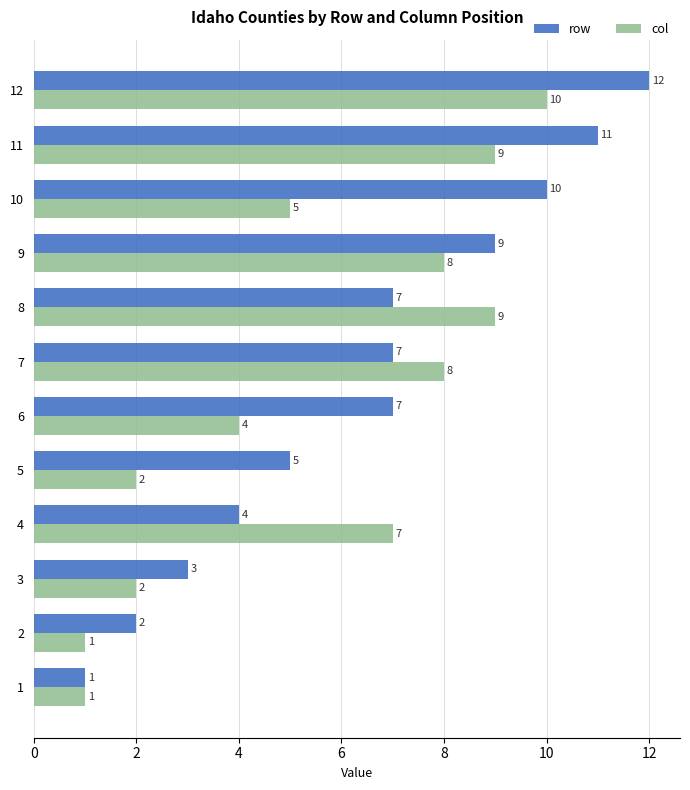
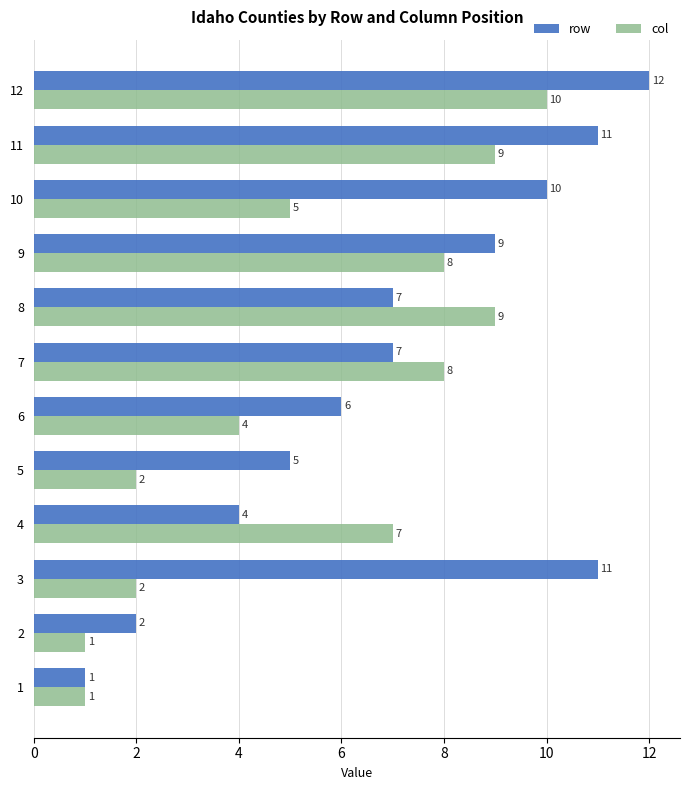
row, 6: 7 -> 6
row, 3: 3 -> 11
